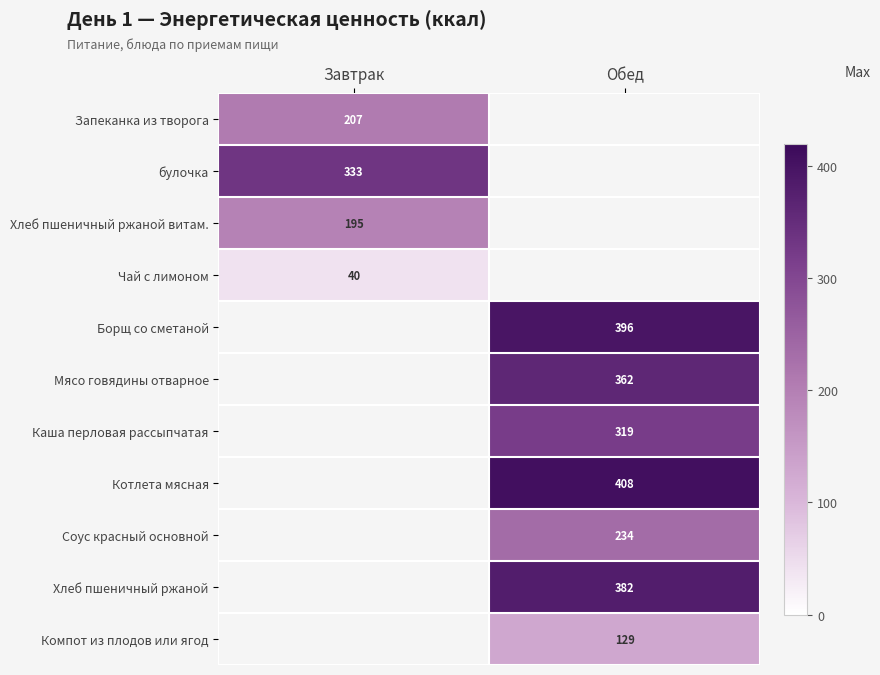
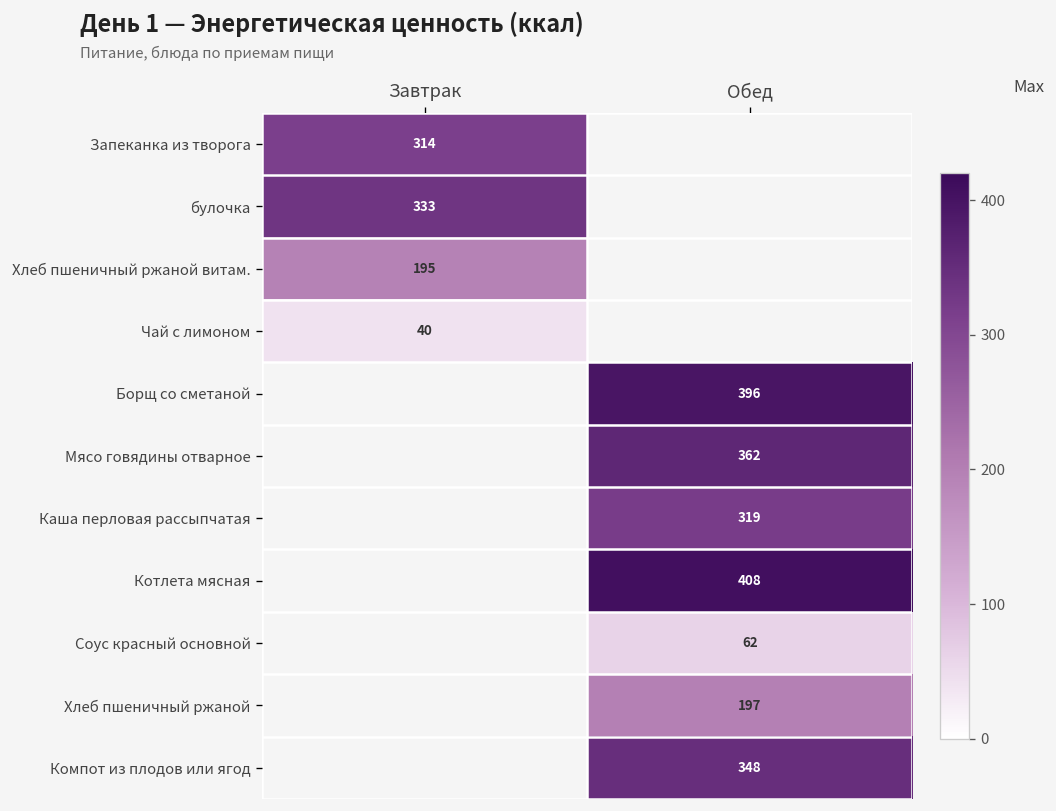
Запеканка из творога, Завтрак: 207 -> 314
Соус красный основной, Обед: 234 -> 62
Хлеб пшеничный ржаной, Обед: 382 -> 197
Компот из плодов или ягод, Обед: 129 -> 348
